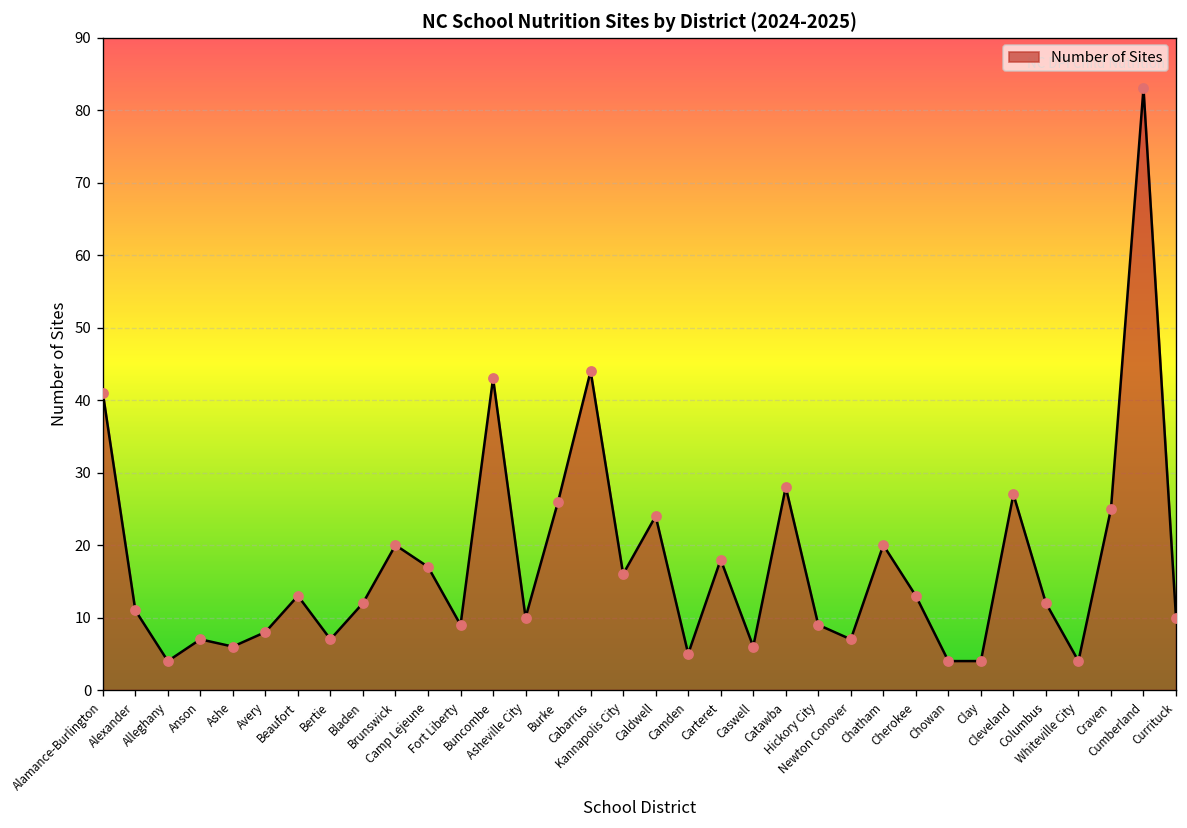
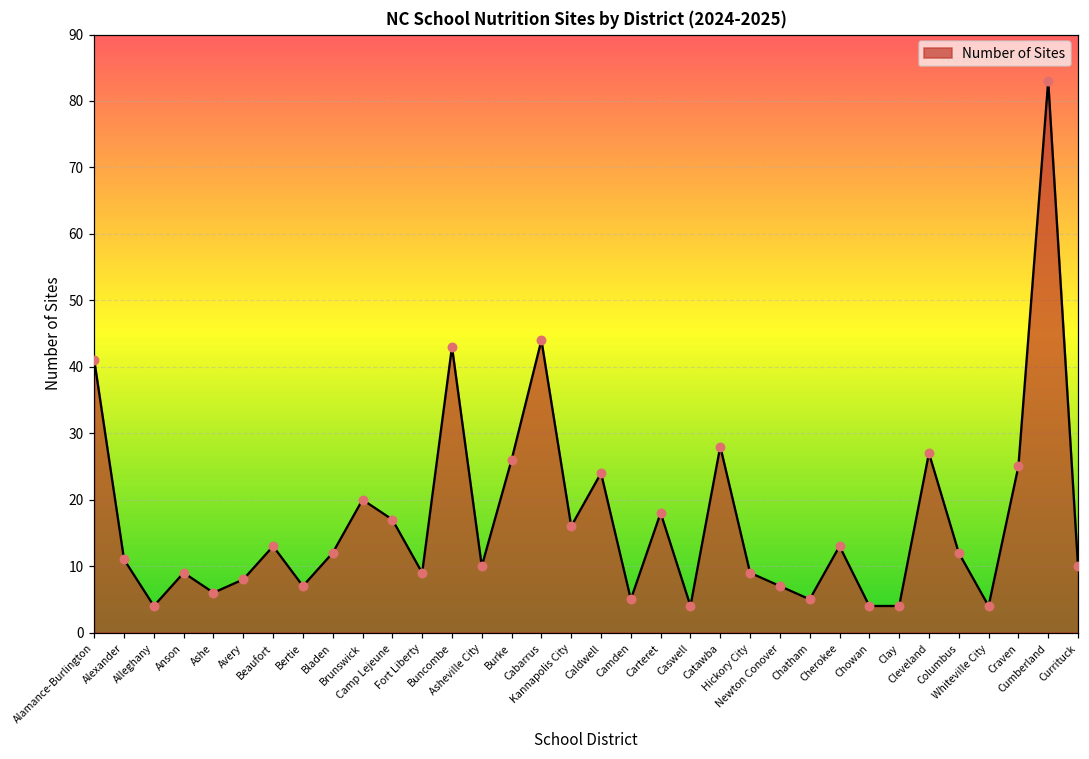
Anson: 7 -> 9
Caswell: 6 -> 4
Chatham: 20 -> 5
